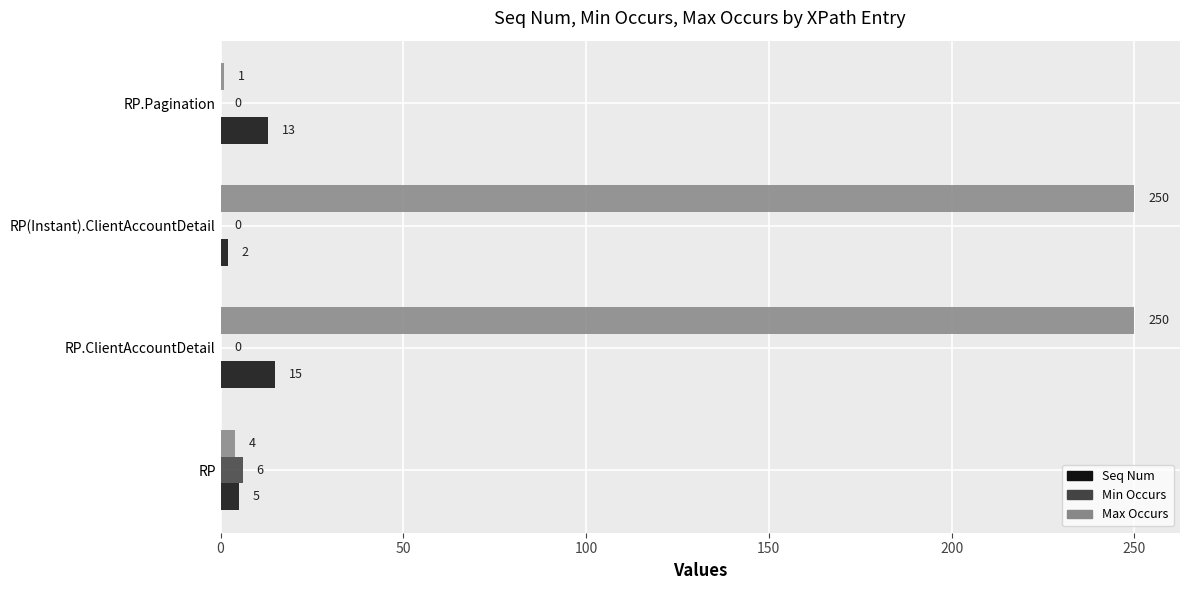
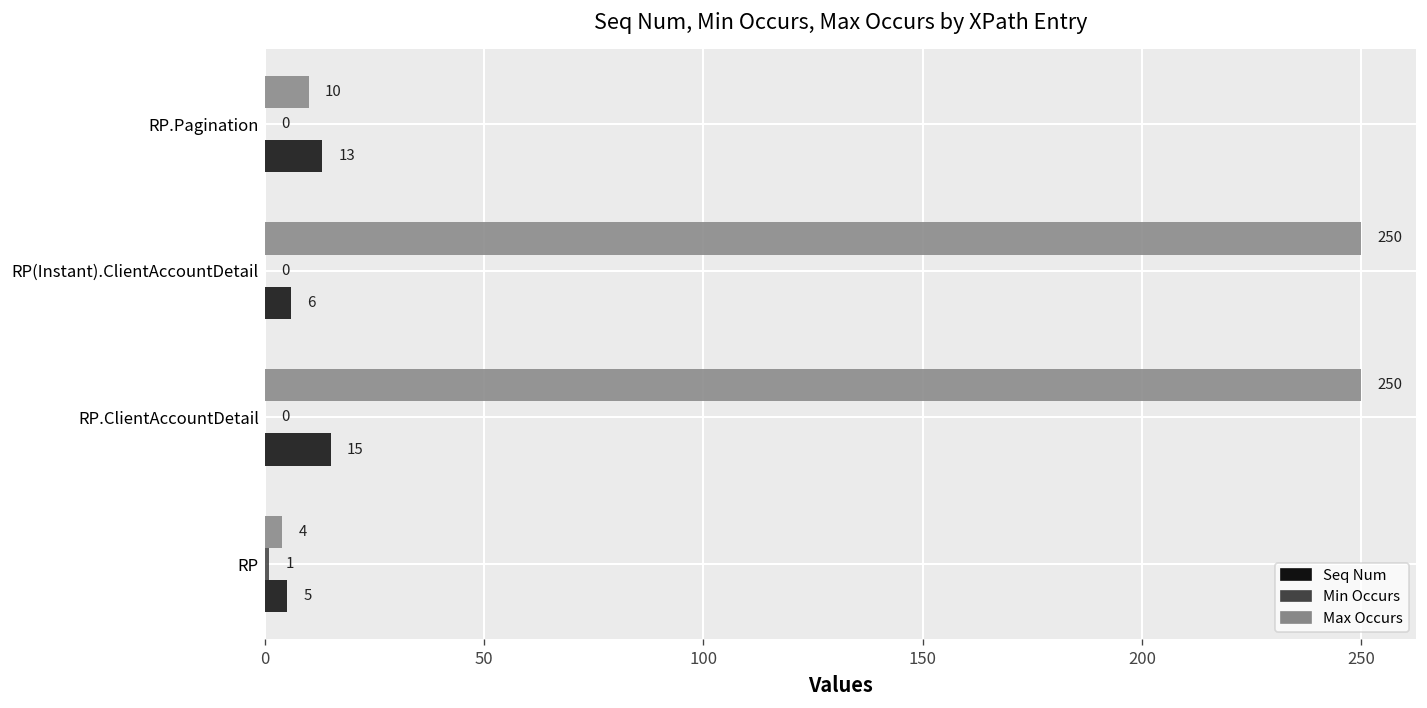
Max Occurs, RP.Pagination: 1 -> 10
Seq Num, RP(Instant).ClientAccountDetail: 2 -> 6
Min Occurs, RP: 6 -> 1
